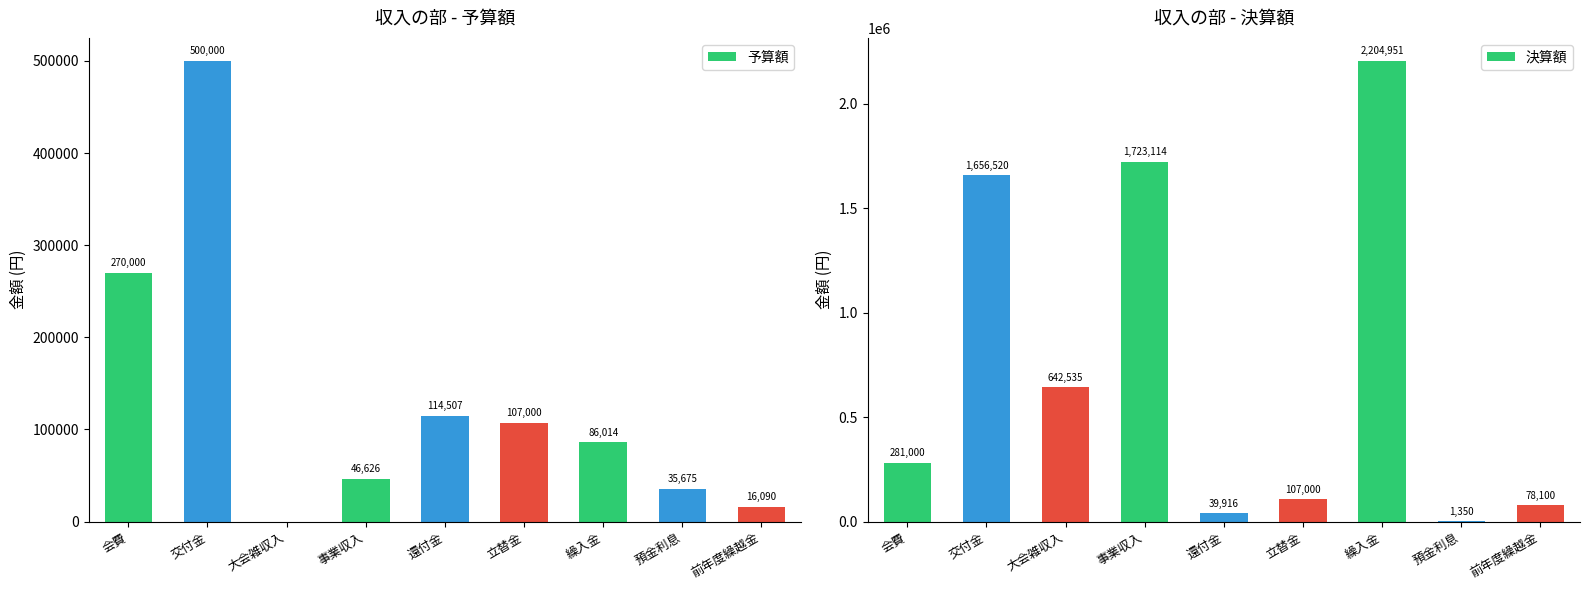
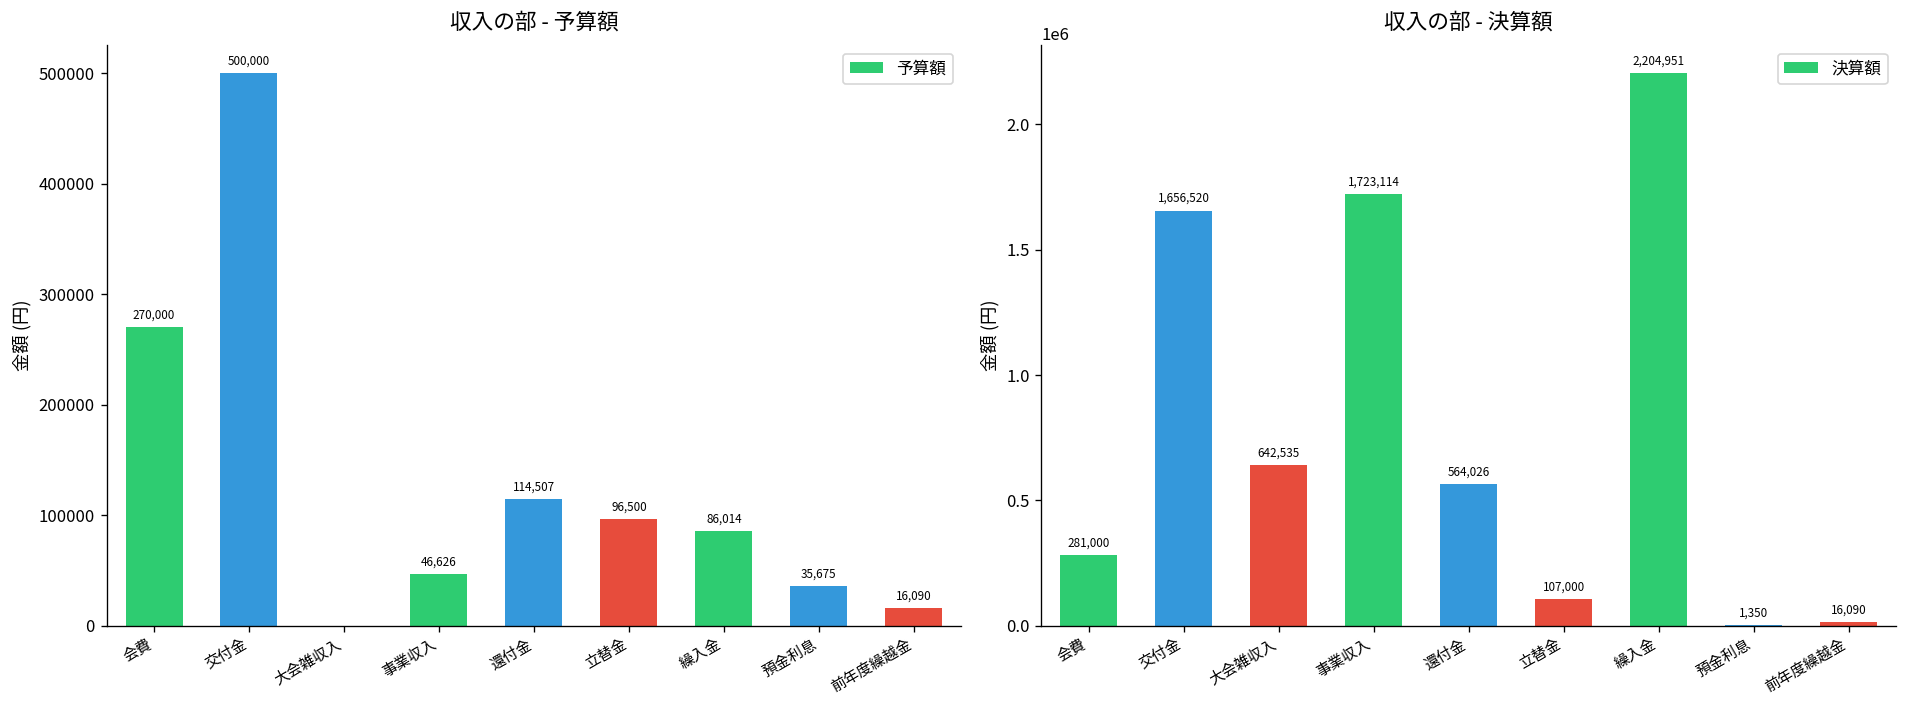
収入の部 - 予算額, 立替金: 107,000 -> 96,500
収入の部 - 決算額, 還付金: 39,916 -> 564,026
収入の部 - 決算額, 前年度繰越金: 78,100 -> 16,090
